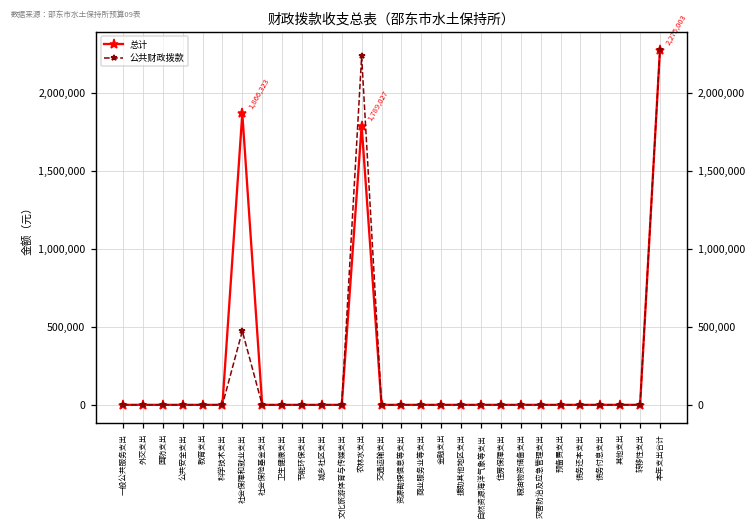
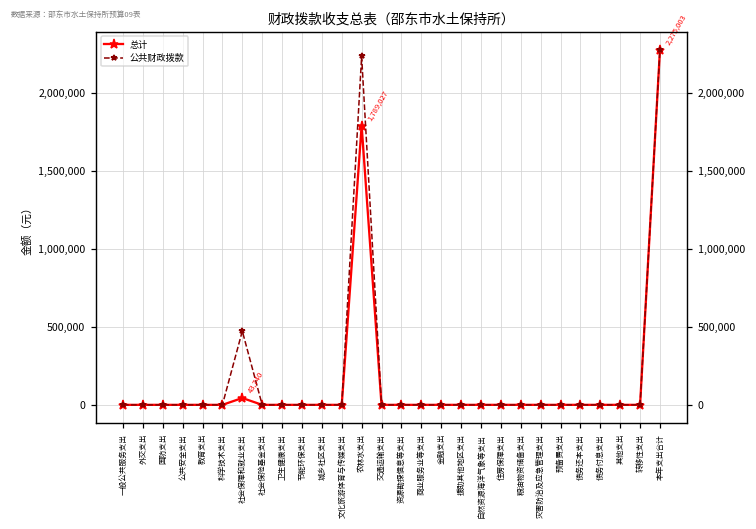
总计, 社会保障和就业支出: 1,866,323 -> 43,740
